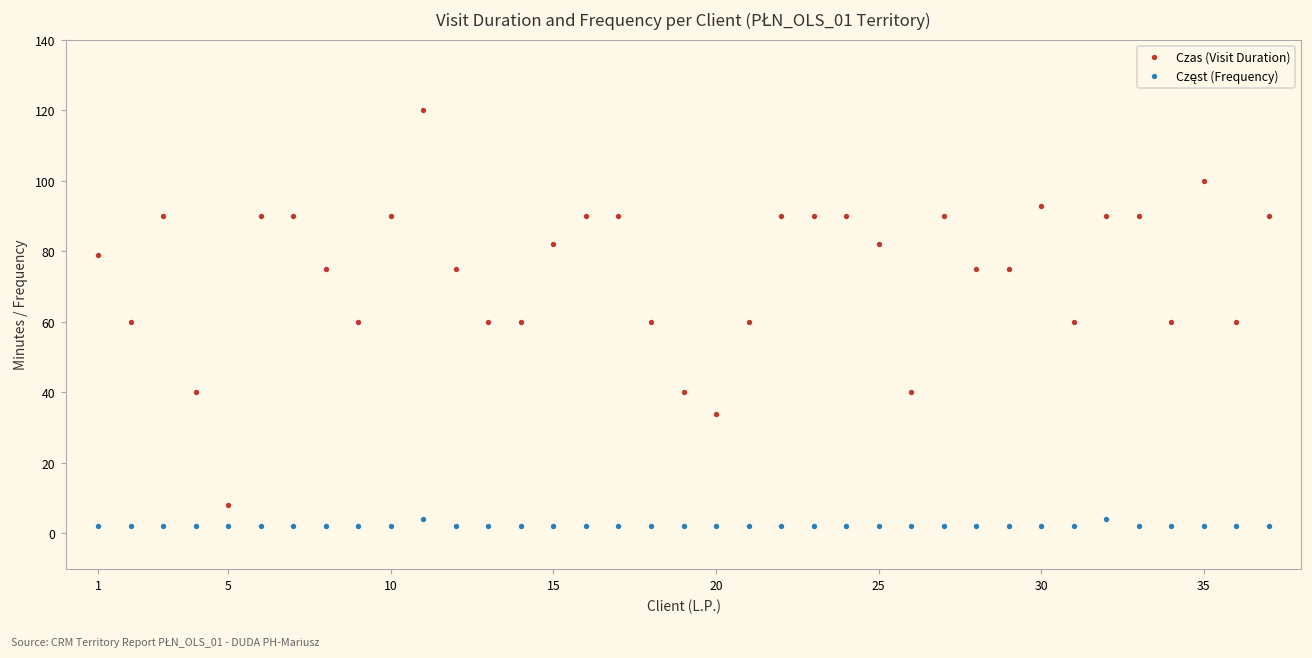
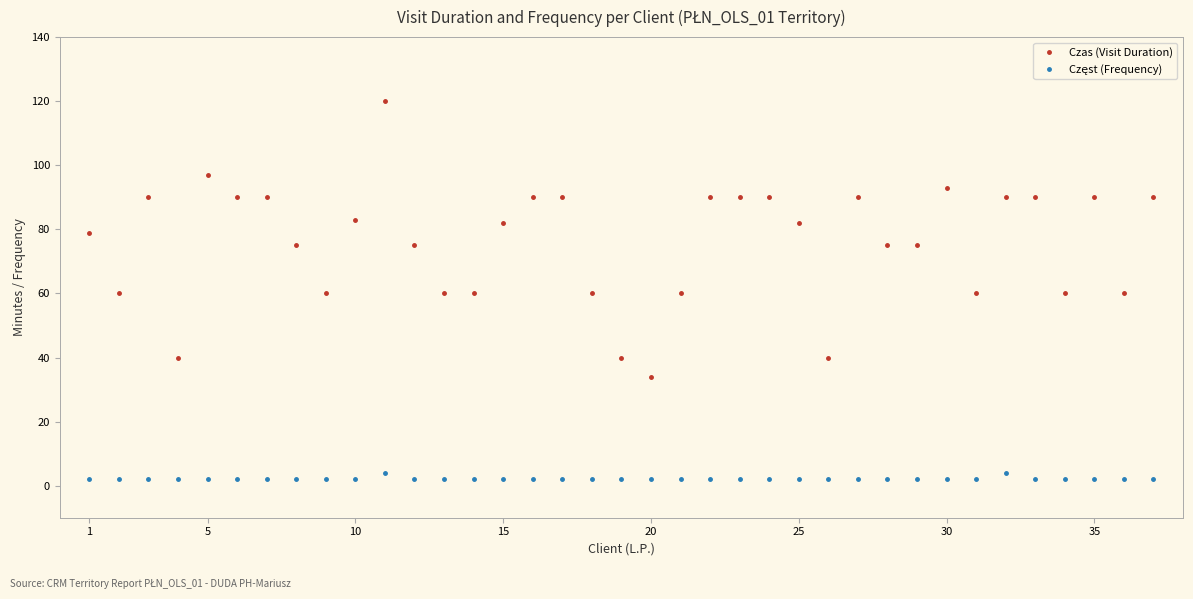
Czas (Visit Duration), 5: 8 -> 97
Czas (Visit Duration), 10: 90 -> 83
Czas (Visit Duration), 35: 100 -> 90
